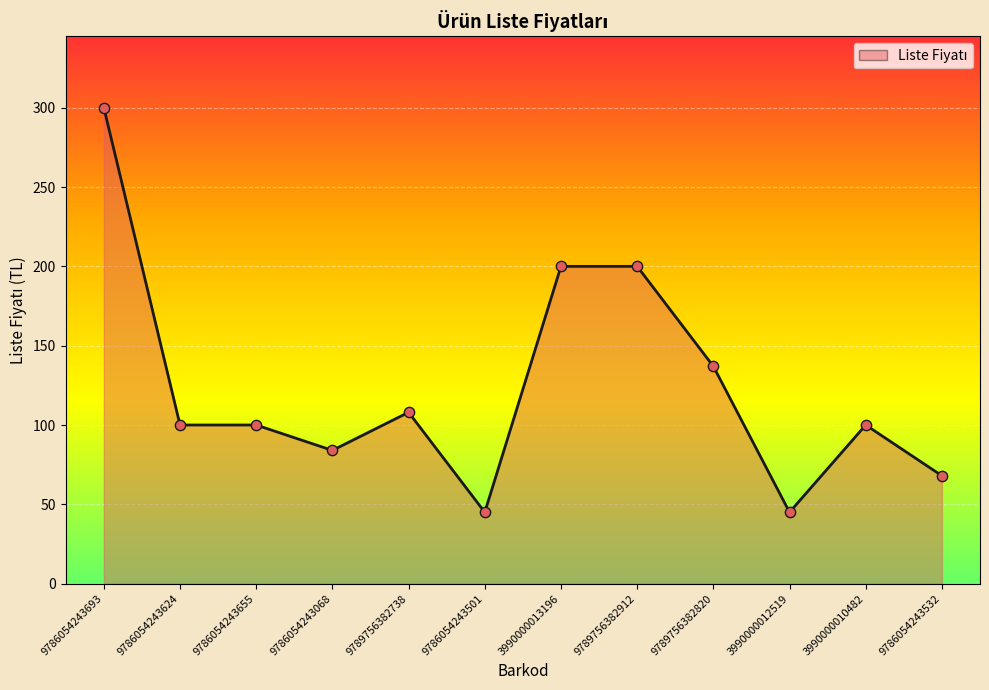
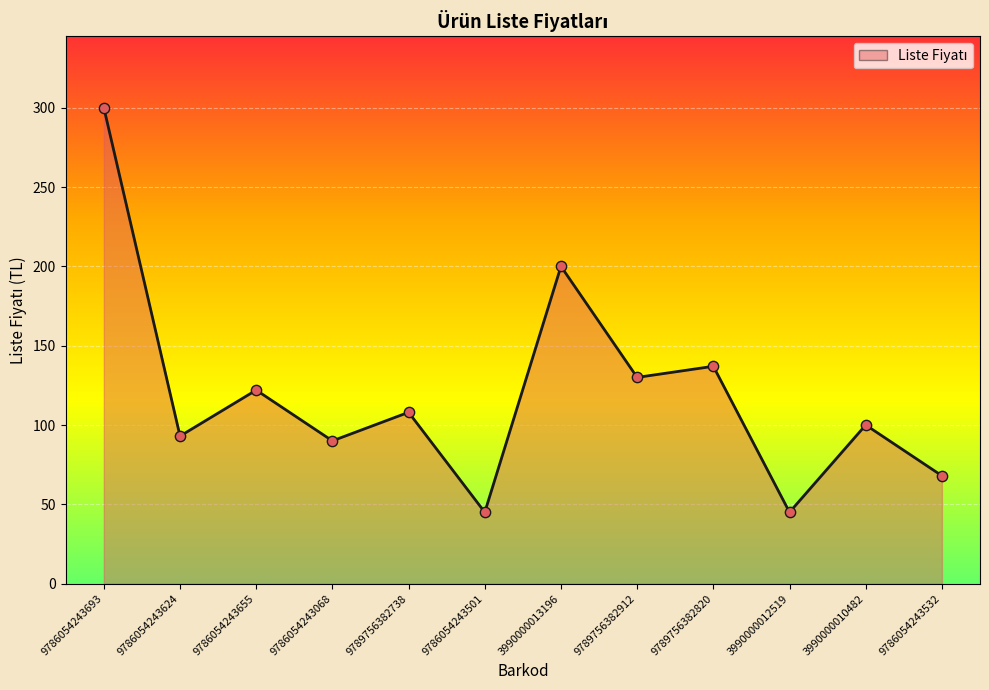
9786054243624: 100 -> 93
9786054243655: 100 -> 122
9786054243068: 84 -> 90
9789756382912: 200 -> 130
